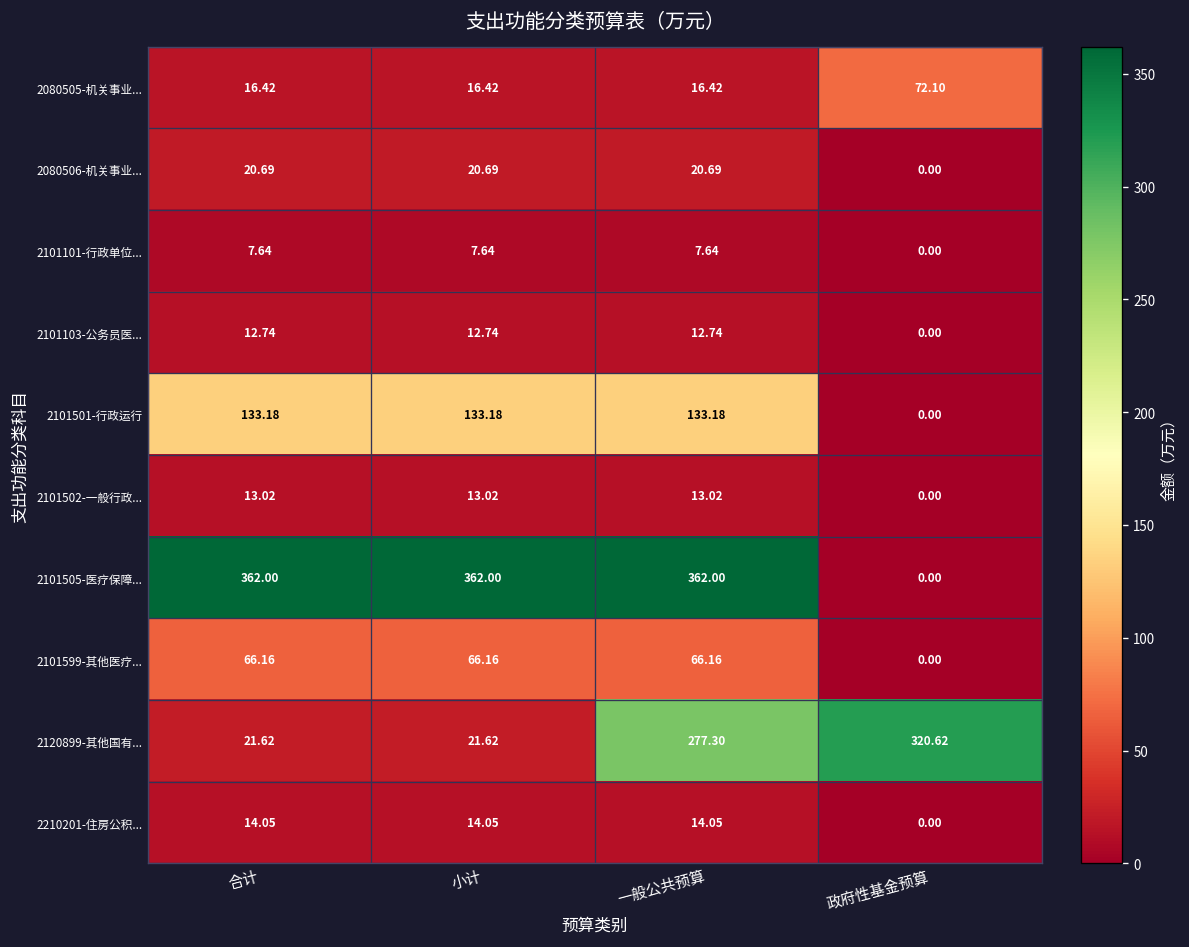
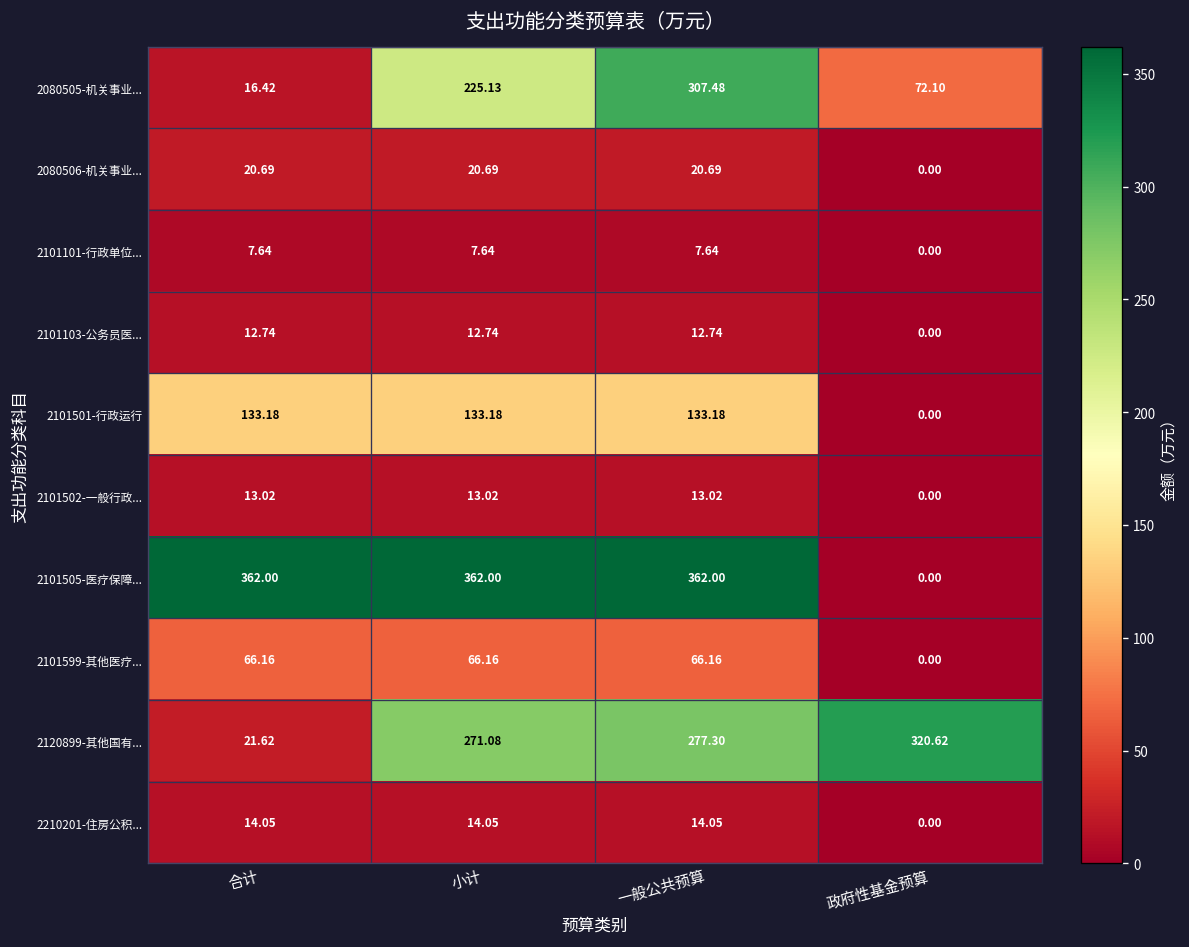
2080505-机关事业..., 小计: 16.42 -> 225.13
2080505-机关事业..., 一般公共预算: 16.42 -> 307.48
2120899-其他国有..., 小计: 21.62 -> 271.08
